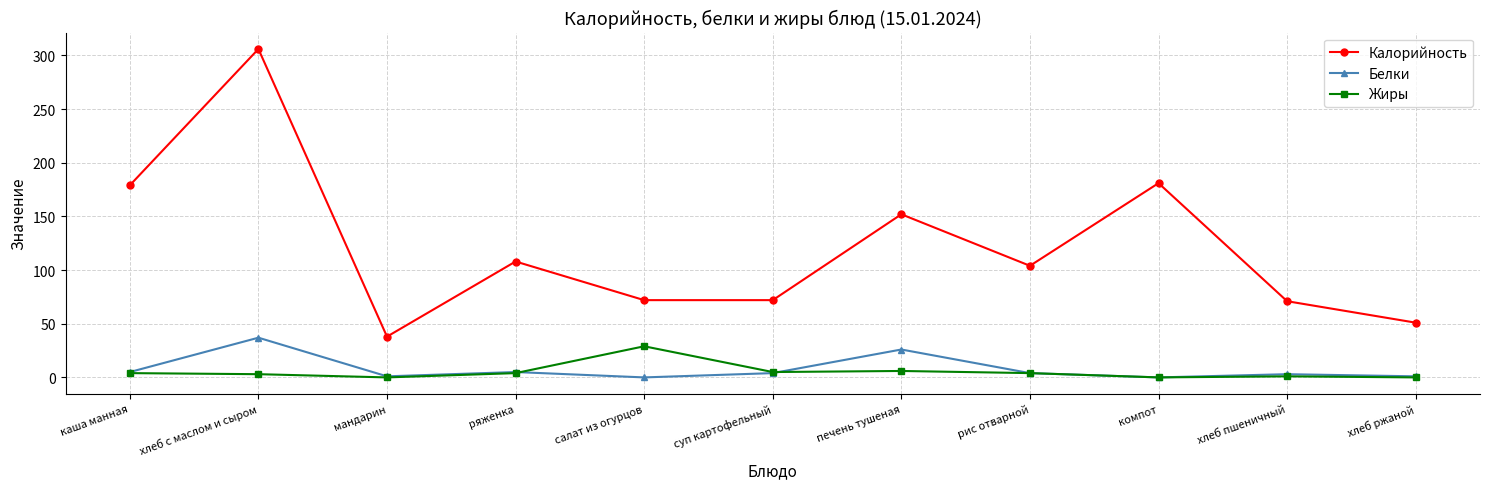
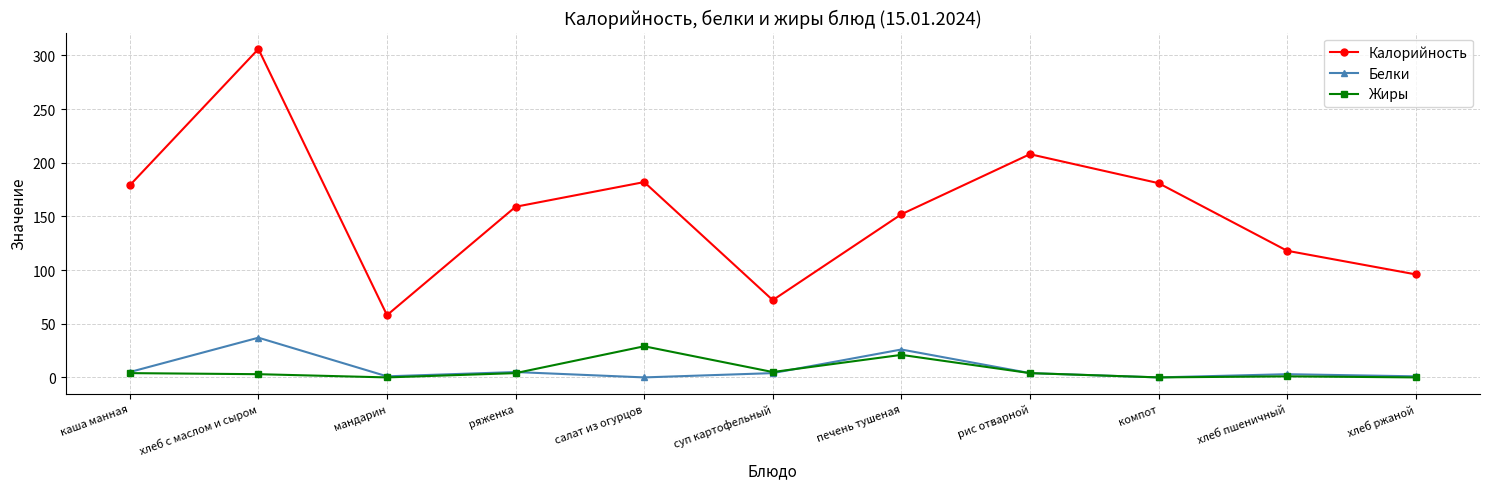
Калорийность, мандарин: 38 -> 58
Калорийность, ряженка: 108 -> 159
Калорийность, салат из огурцов: 72 -> 182
Жиры, печень тушеная: 6 -> 21
Калорийность, рис отварной: 104 -> 208
Калорийность, хлеб пшеничный: 71 -> 118
Калорийность, хлеб ржаной: 51 -> 96
